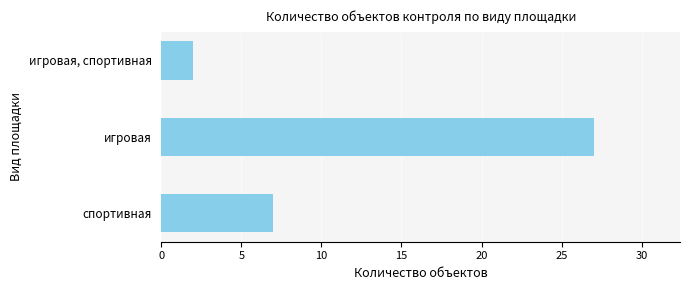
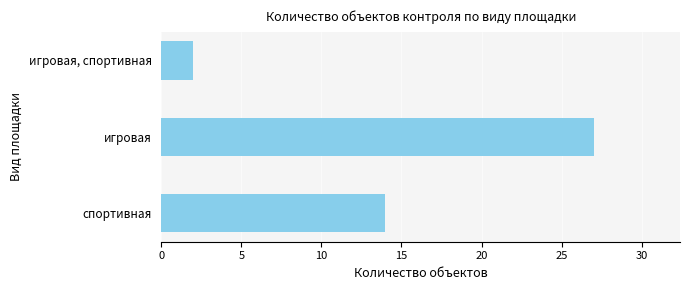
спортивная: 7 -> 14
